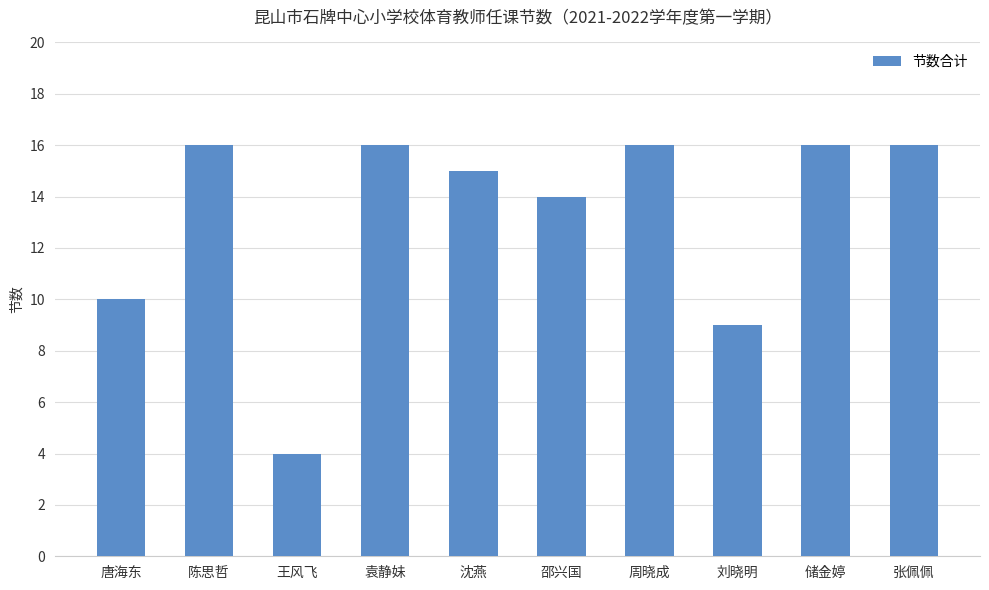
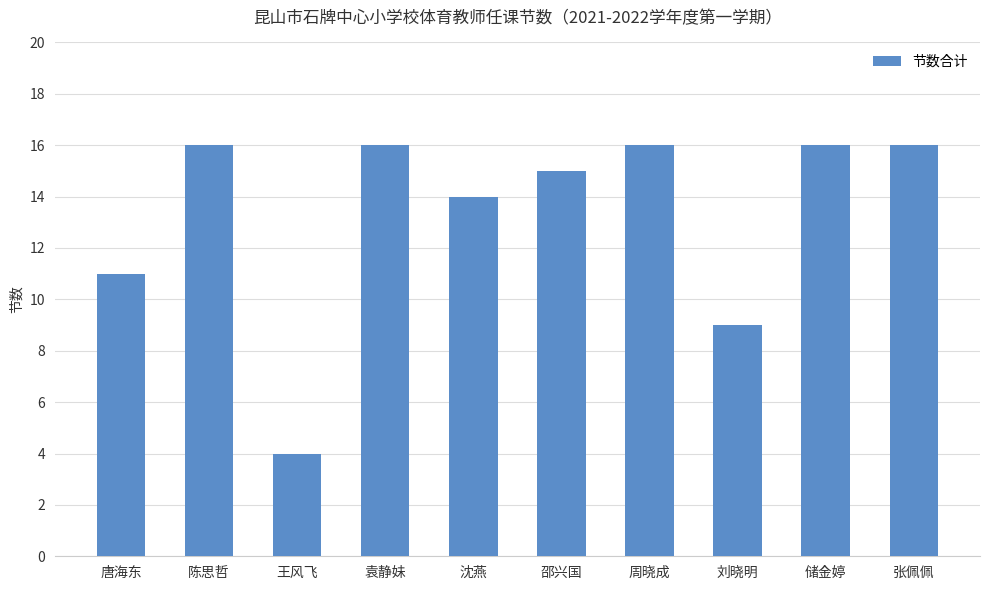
唐海东: 10 -> 11
沈燕: 15 -> 14
邵兴国: 14 -> 15
